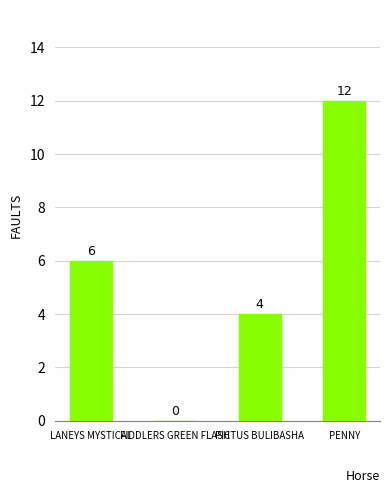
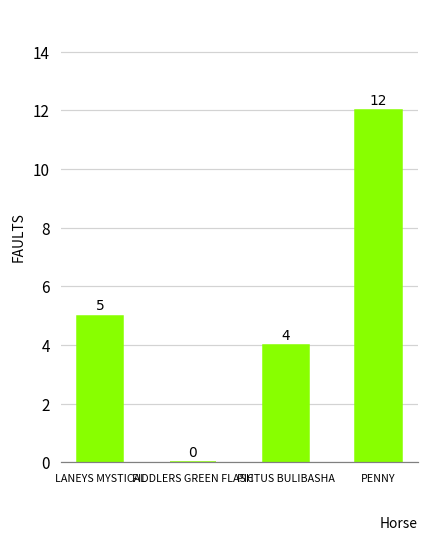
LANEYS MYSTICAL: 6 -> 5
